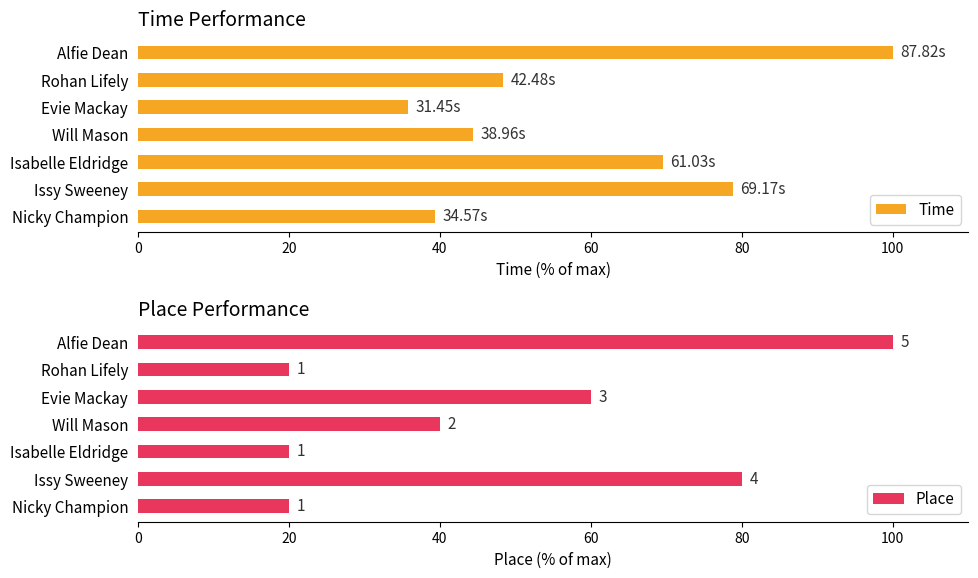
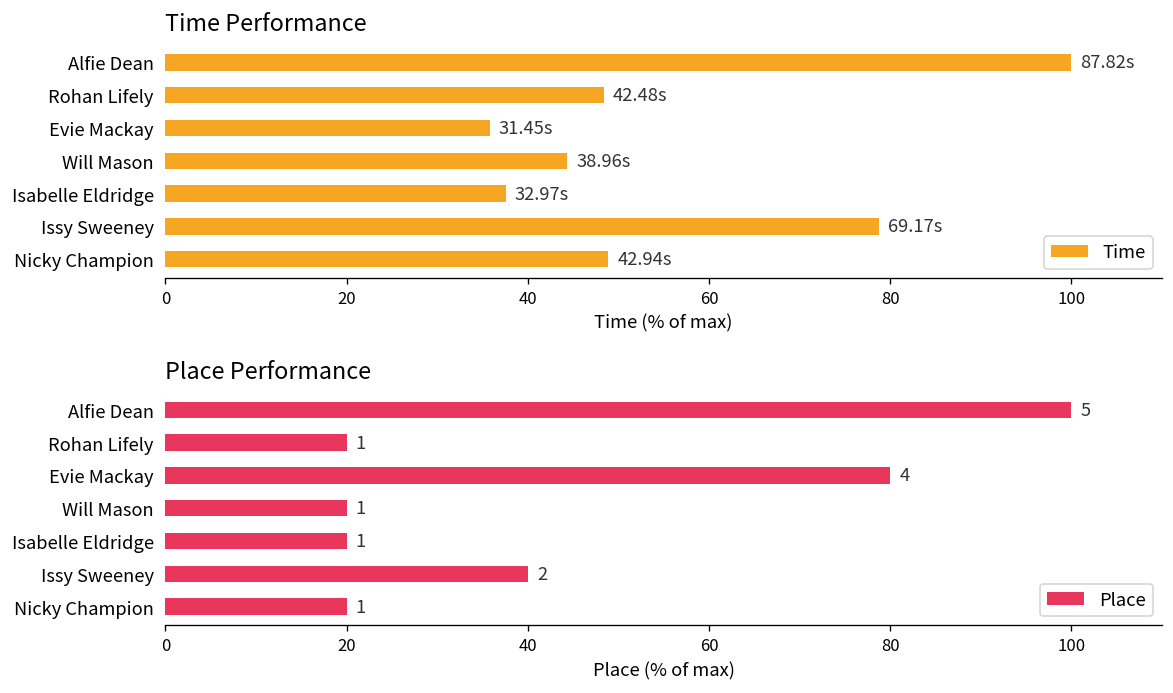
Time Performance, Isabelle Eldridge: 61.03s -> 32.97s
Time Performance, Nicky Champion: 34.57s -> 42.94s
Place Performance, Evie Mackay: 3 -> 4
Place Performance, Will Mason: 2 -> 1
Place Performance, Issy Sweeney: 4 -> 2
